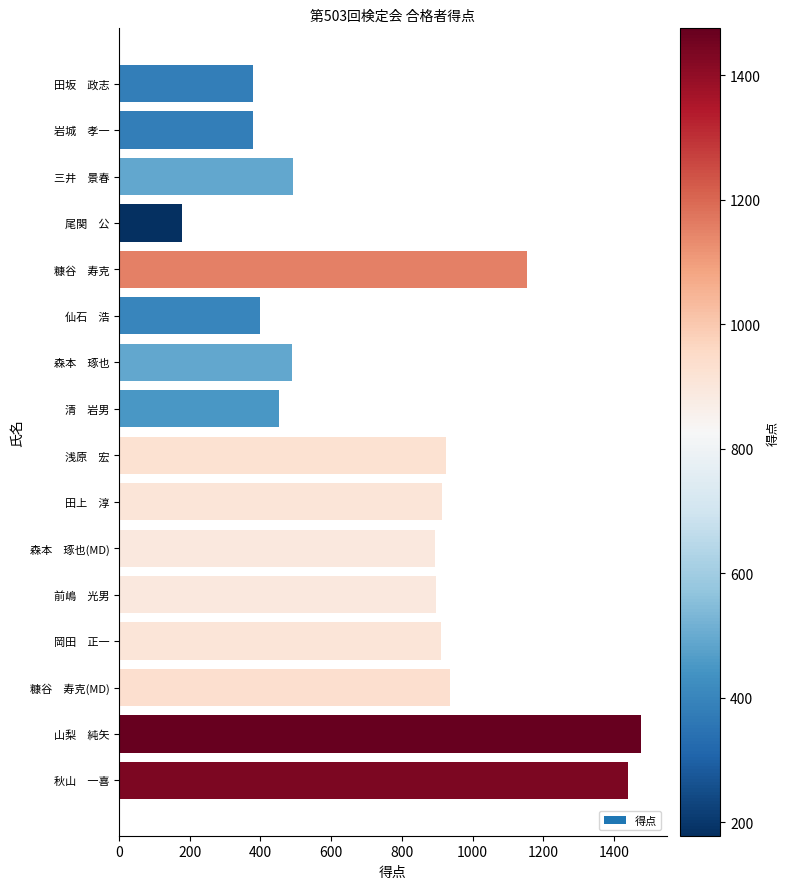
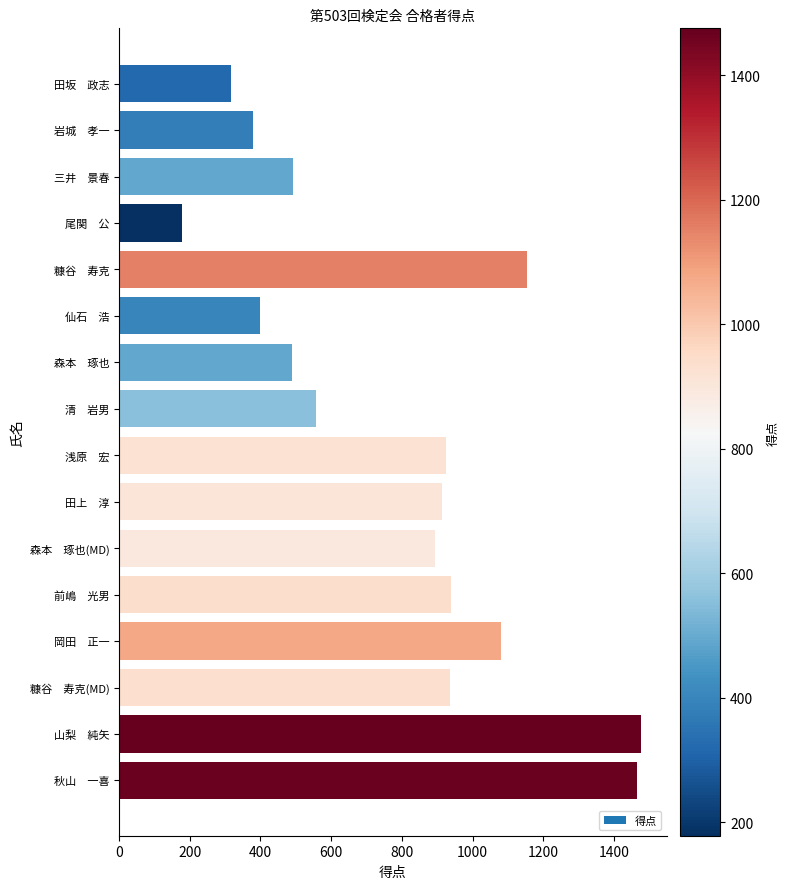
田坂 政志: 380 -> 320
清 岩男: 450 -> 560
前嶋 光男: 900 -> 940
岡田 正一: 910 -> 1080
秋山 一喜: 1440 -> 1470
